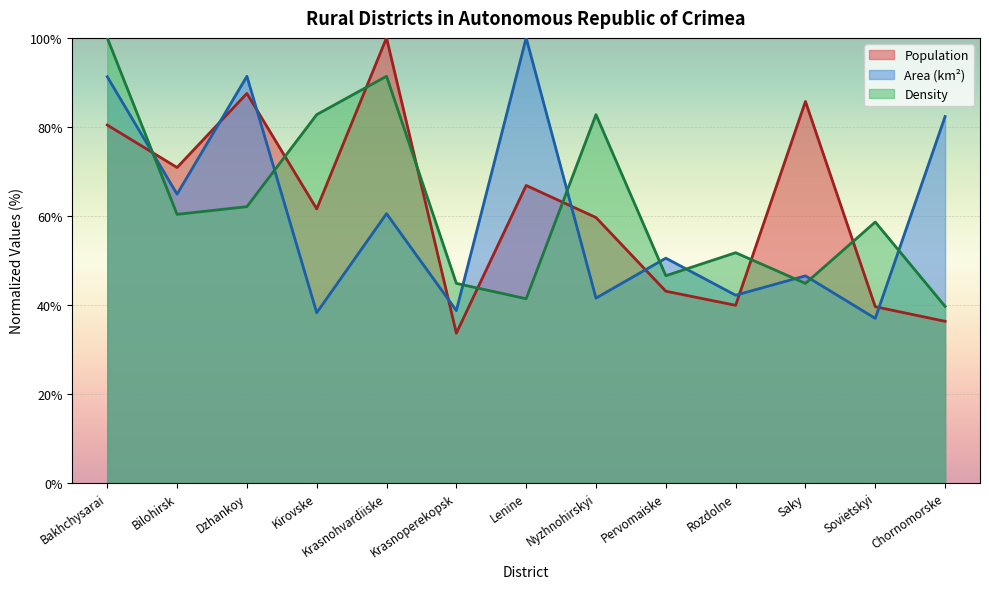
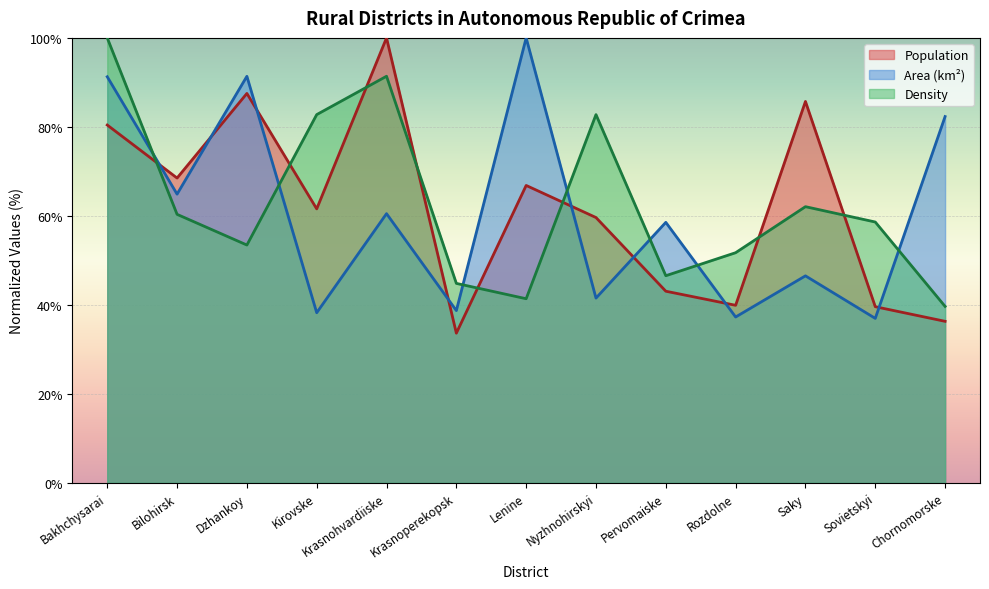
Population, Bilohirsk: 71% -> 69%
Density, Dzhankoy: 62% -> 53%
Area (km²), Pervomaiske: 50% -> 59%
Area (km²), Rozdolne: 42% -> 37%
Density, Saky: 45% -> 62%
